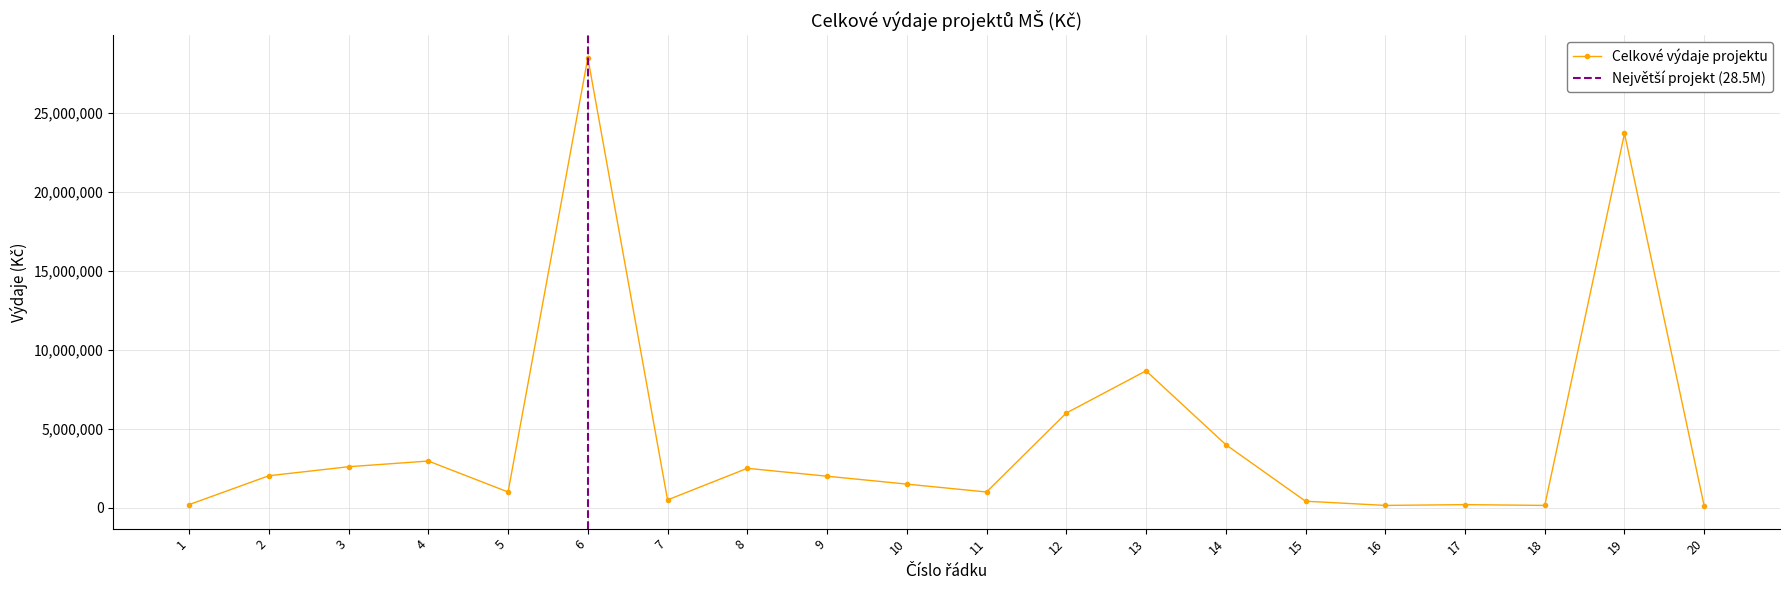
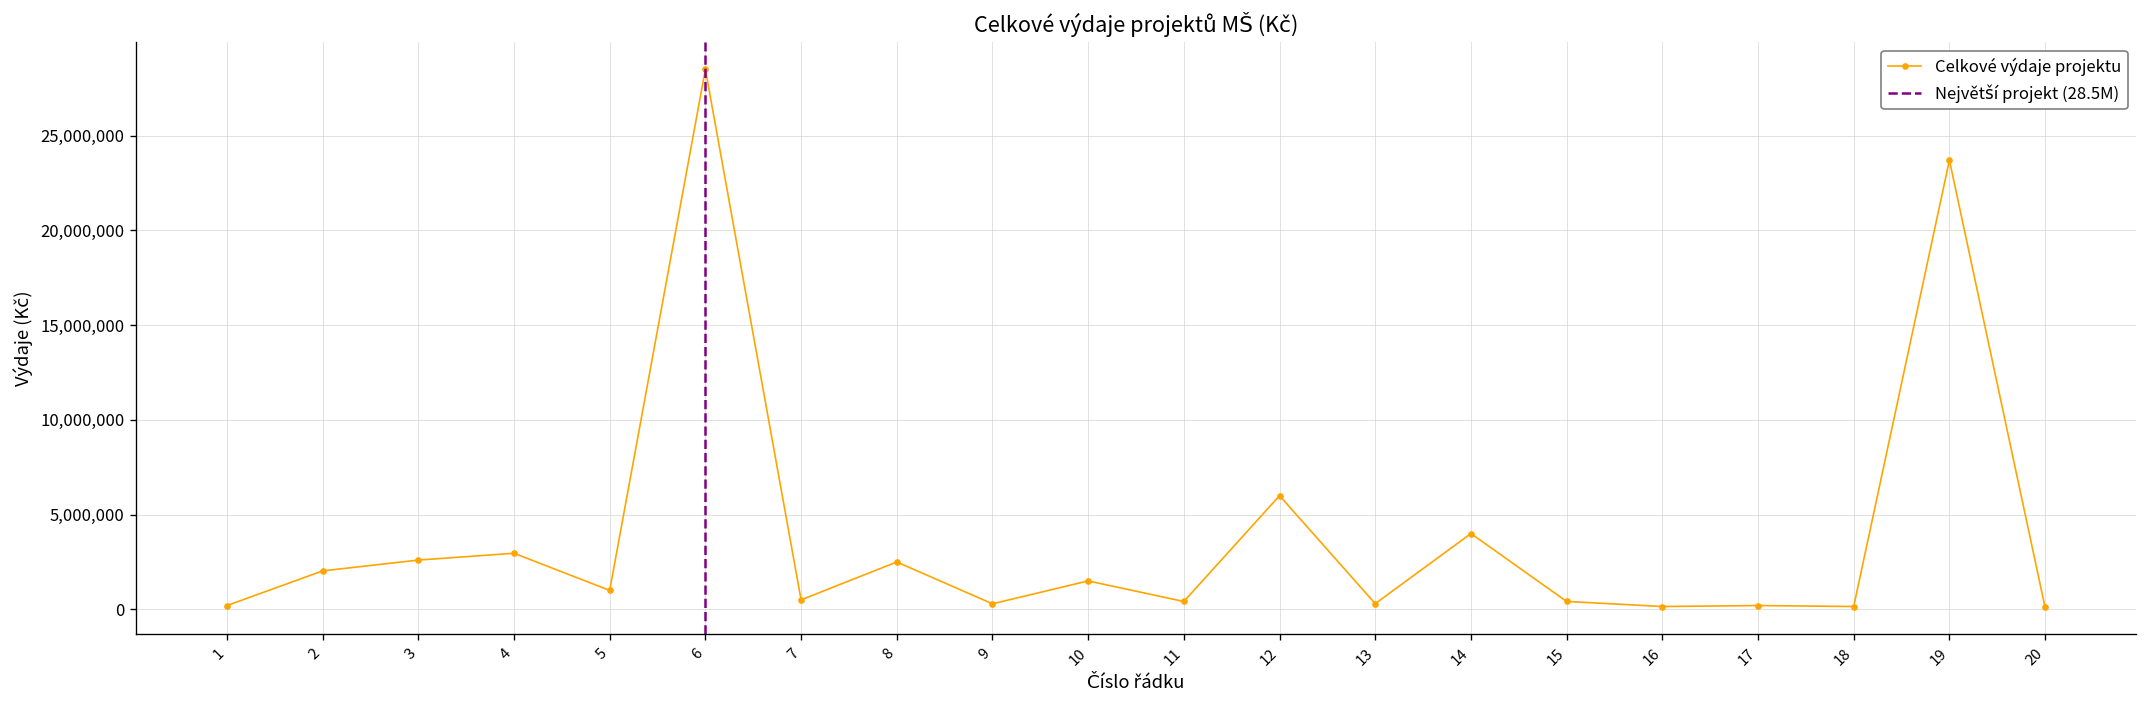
9: 2,000,000 -> 300,000
11: 1,000,000 -> 400,000
13: 8,700,000 -> 300,000
